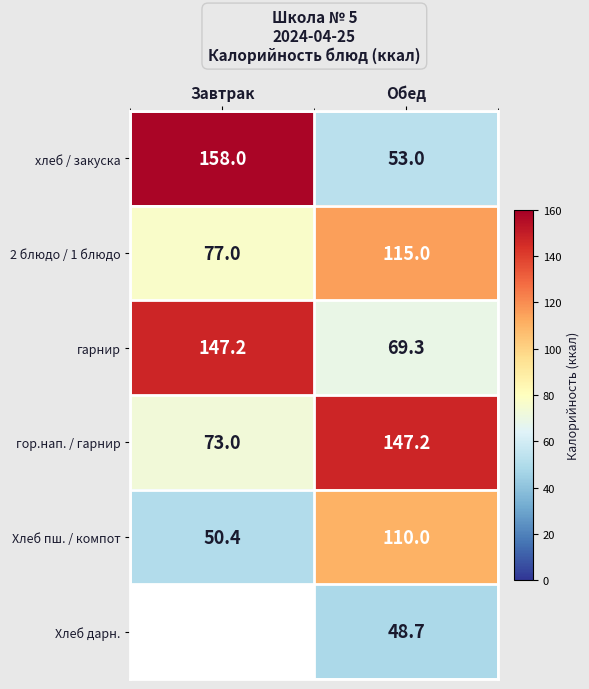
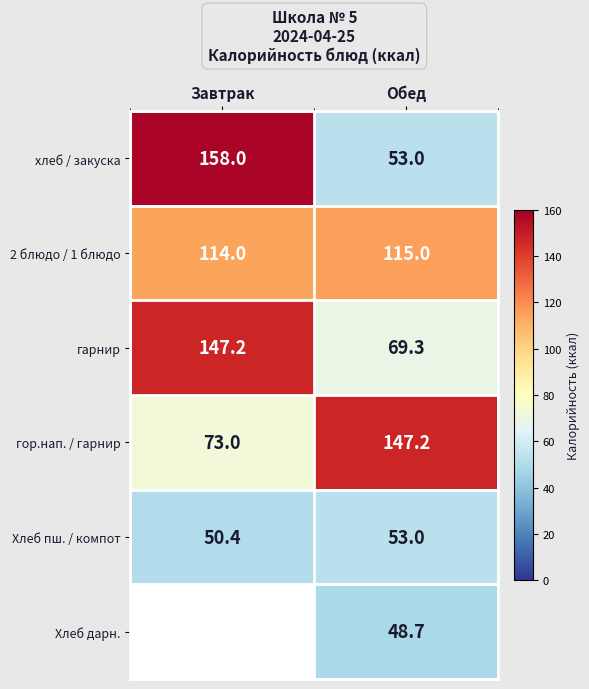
2 блюдо / 1 блюдо, Завтрак: 77.0 -> 114.0
Хлеб пш. / компот, Обед: 110.0 -> 53.0
